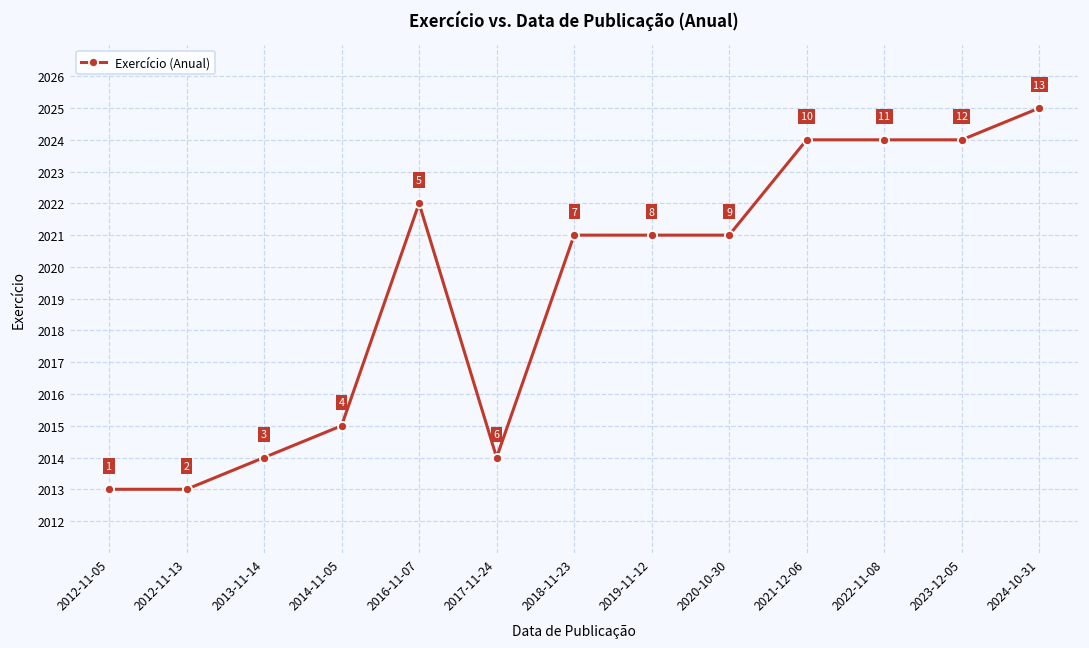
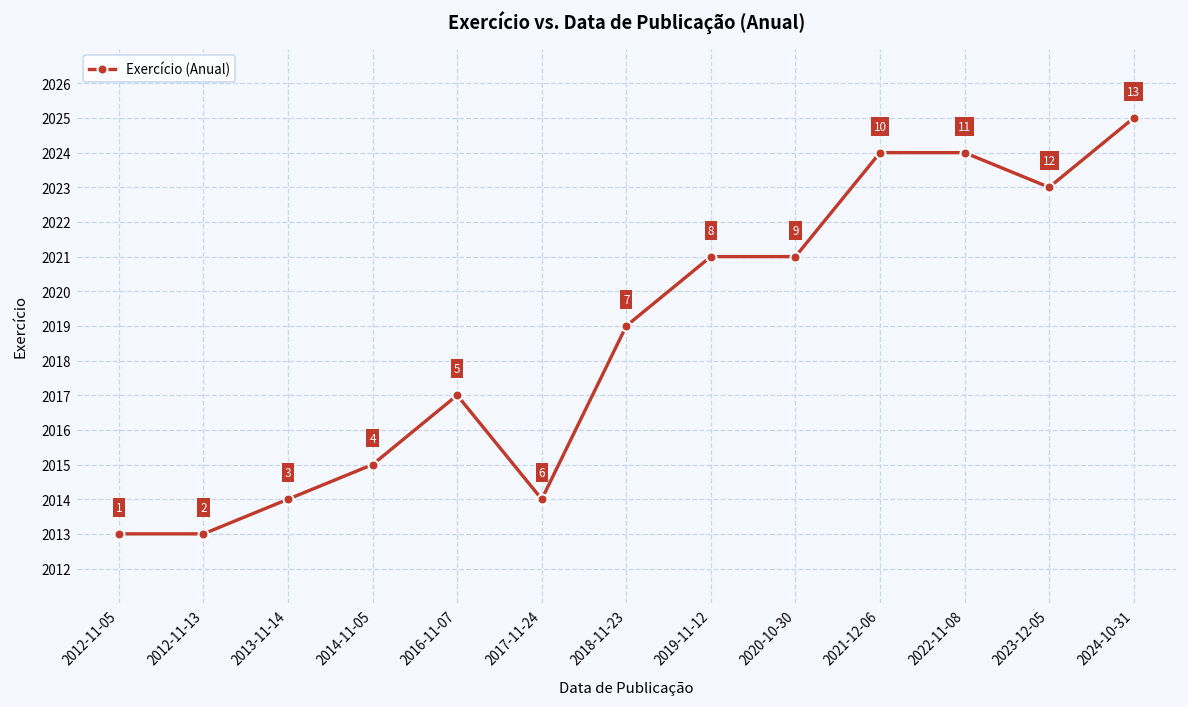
2016-11-07: 2022 -> 2017
2018-11-23: 2021 -> 2019
2023-12-05: 2024 -> 2023
